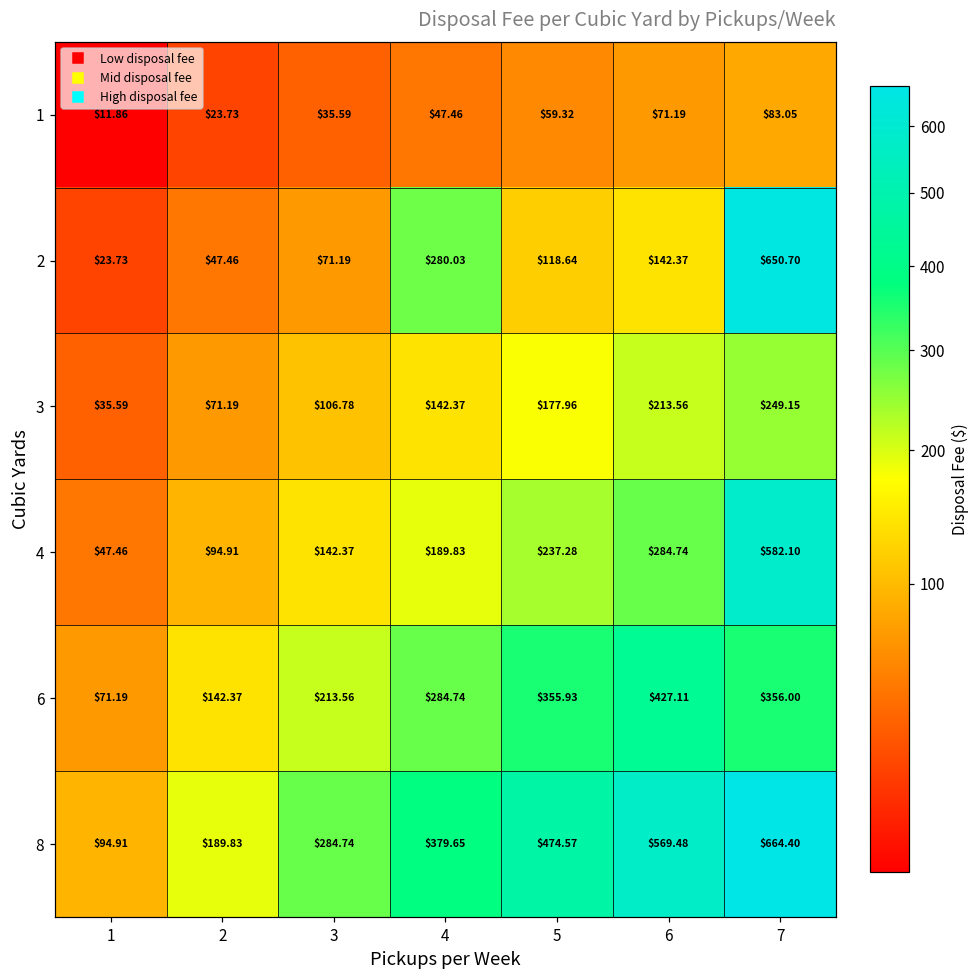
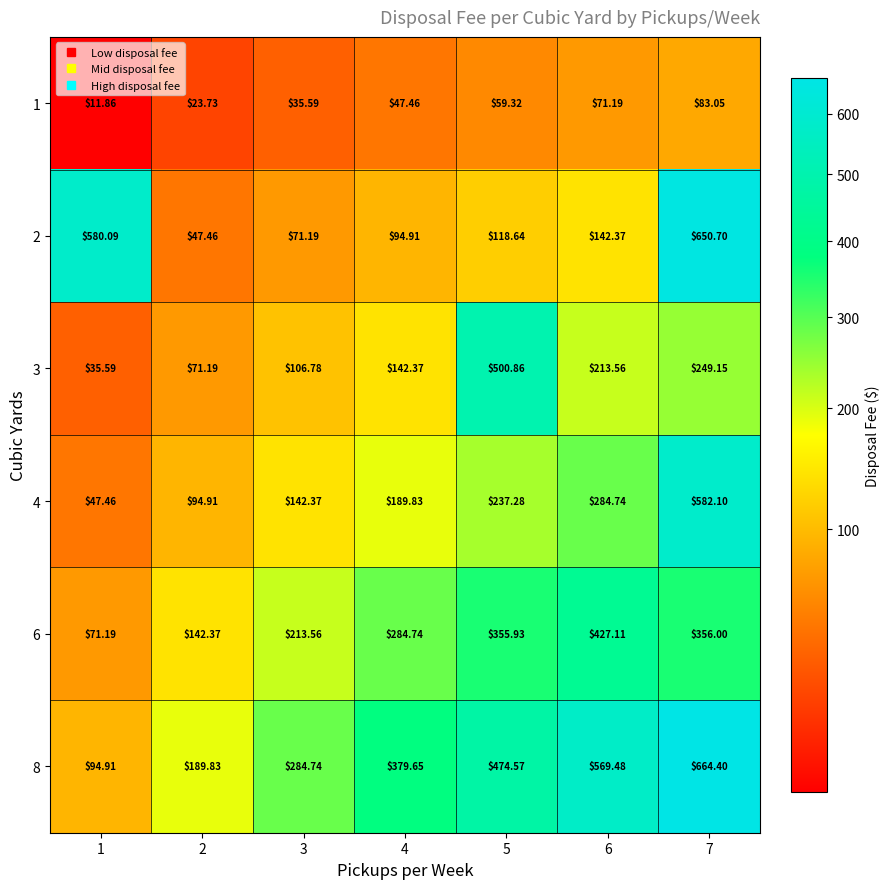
2, 1: $23.73 -> $580.09
2, 4: $280.03 -> $94.91
3, 5: $177.96 -> $500.86
